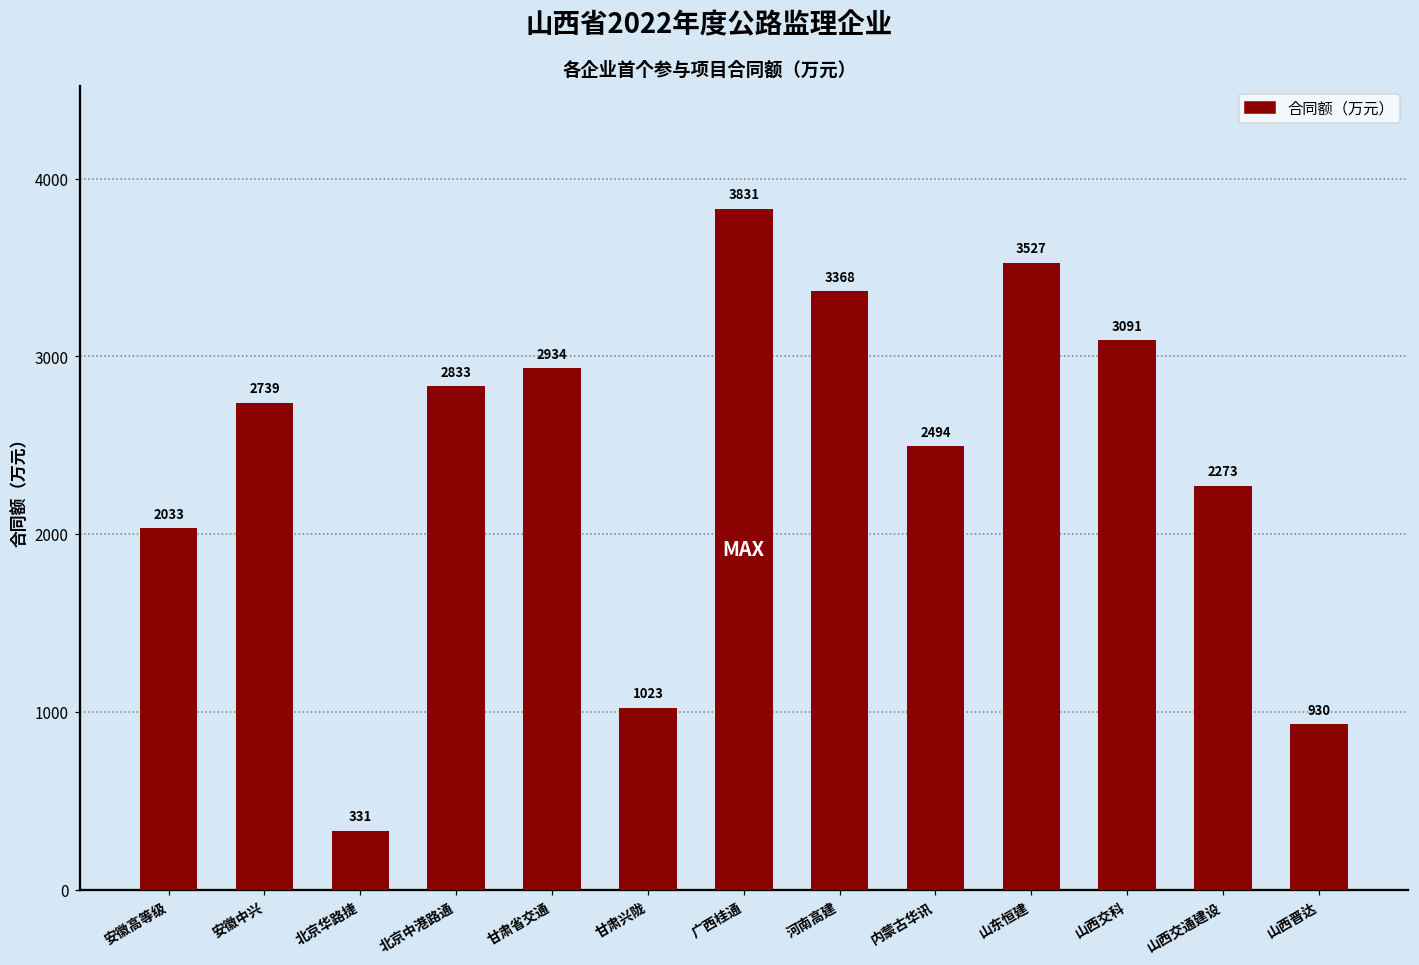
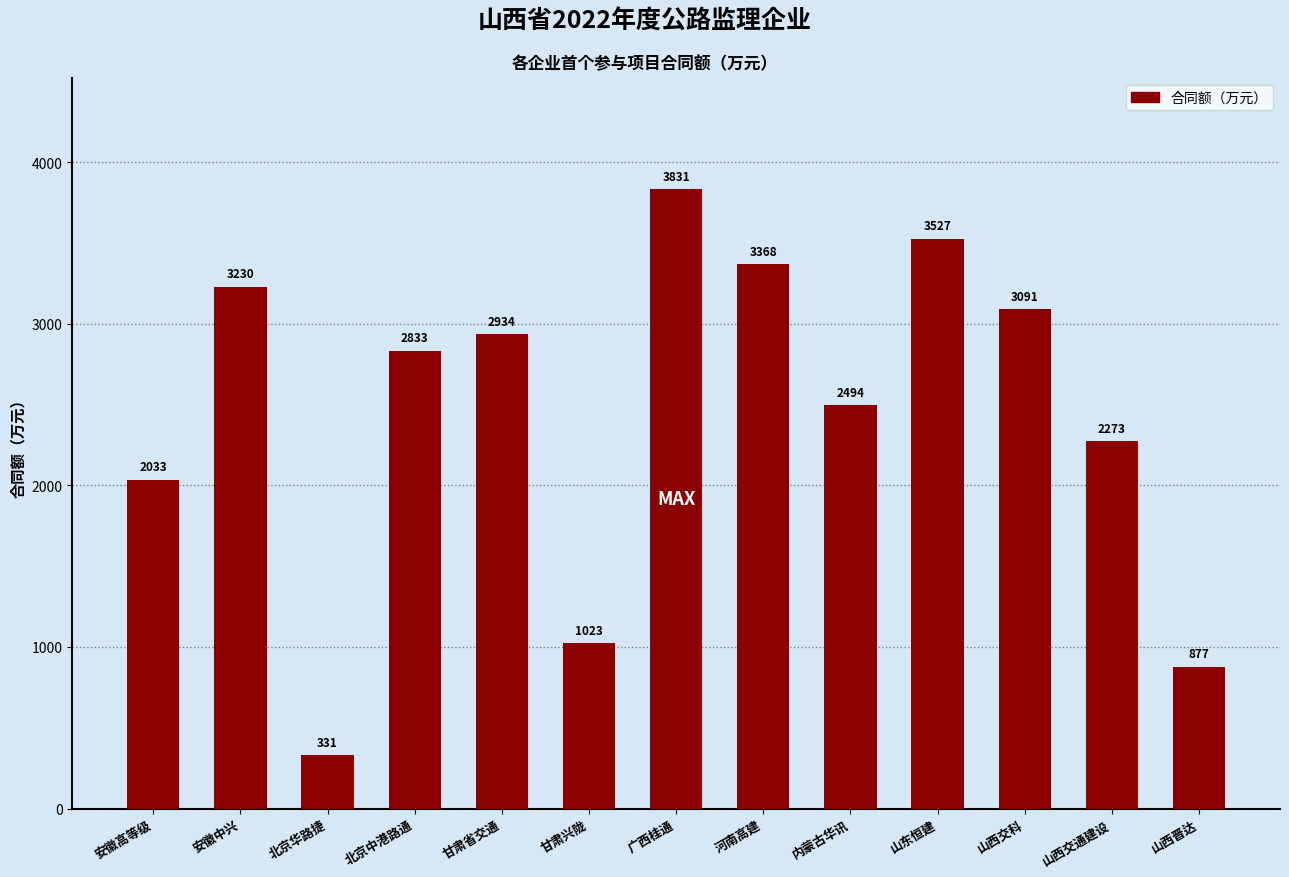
安徽中兴: 2739 -> 3230
山西晋达: 930 -> 877
